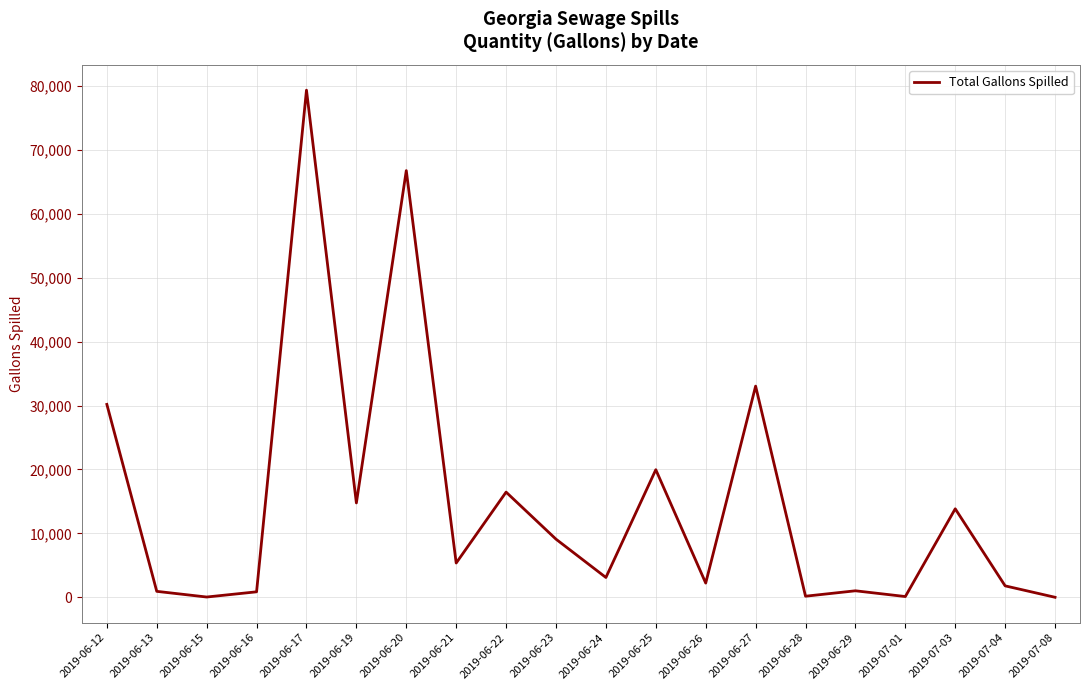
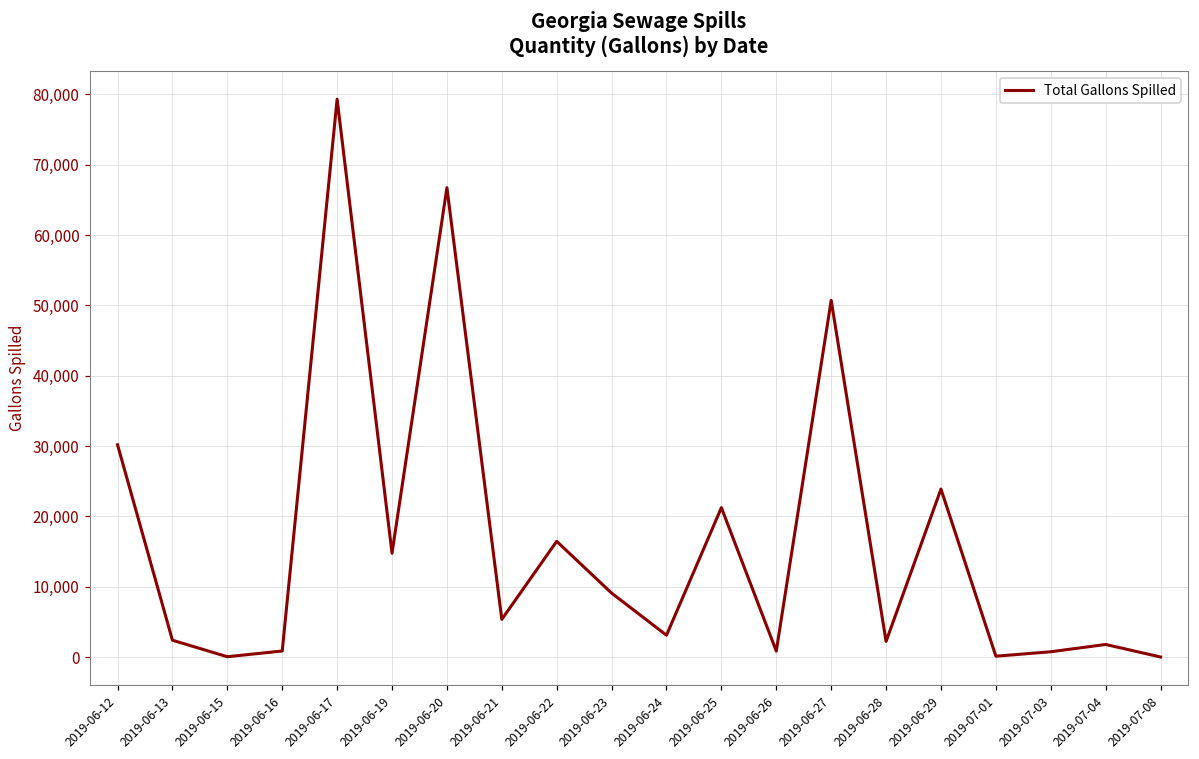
2019-06-13: 1,000 -> 2,000
2019-06-25: 20,000 -> 21,000
2019-06-26: 2,000 -> 1,000
2019-06-27: 33,000 -> 51,000
2019-06-28: 0 -> 2,000
2019-06-29: 1,000 -> 24,000
2019-07-03: 14,000 -> 1,000
